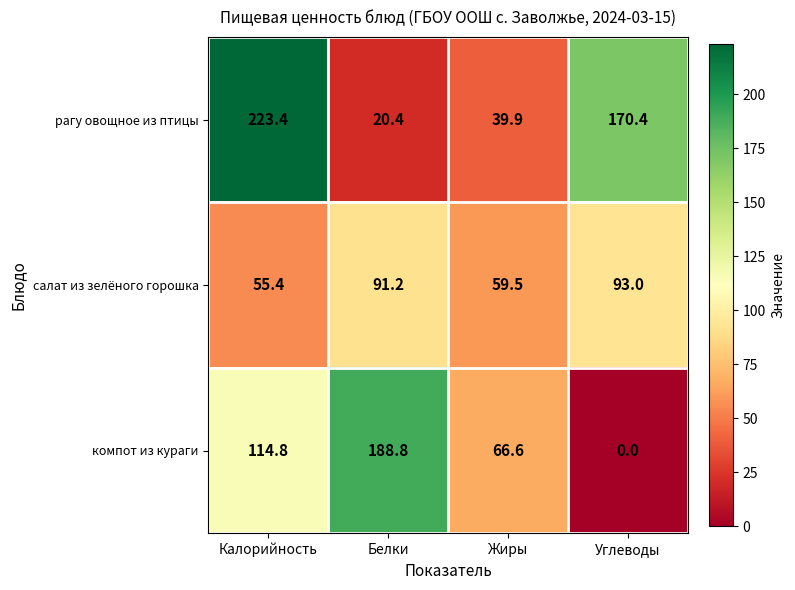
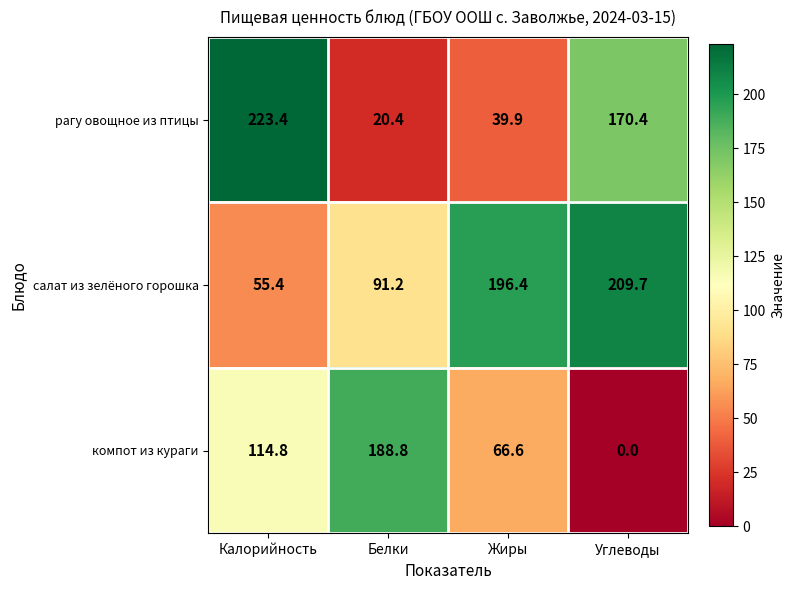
салат из зелёного горошка, Жиры: 59.5 -> 196.4
салат из зелёного горошка, Углеводы: 93.0 -> 209.7
